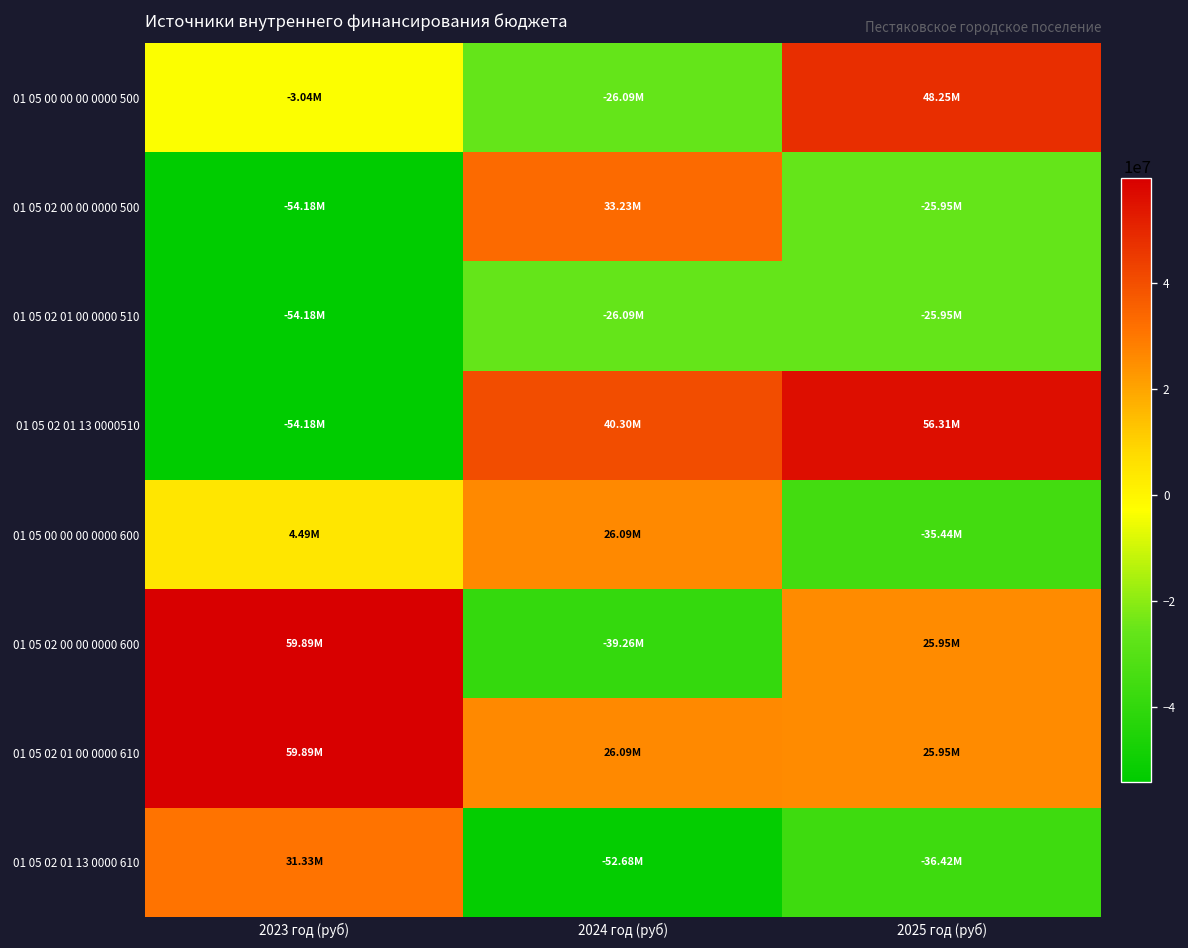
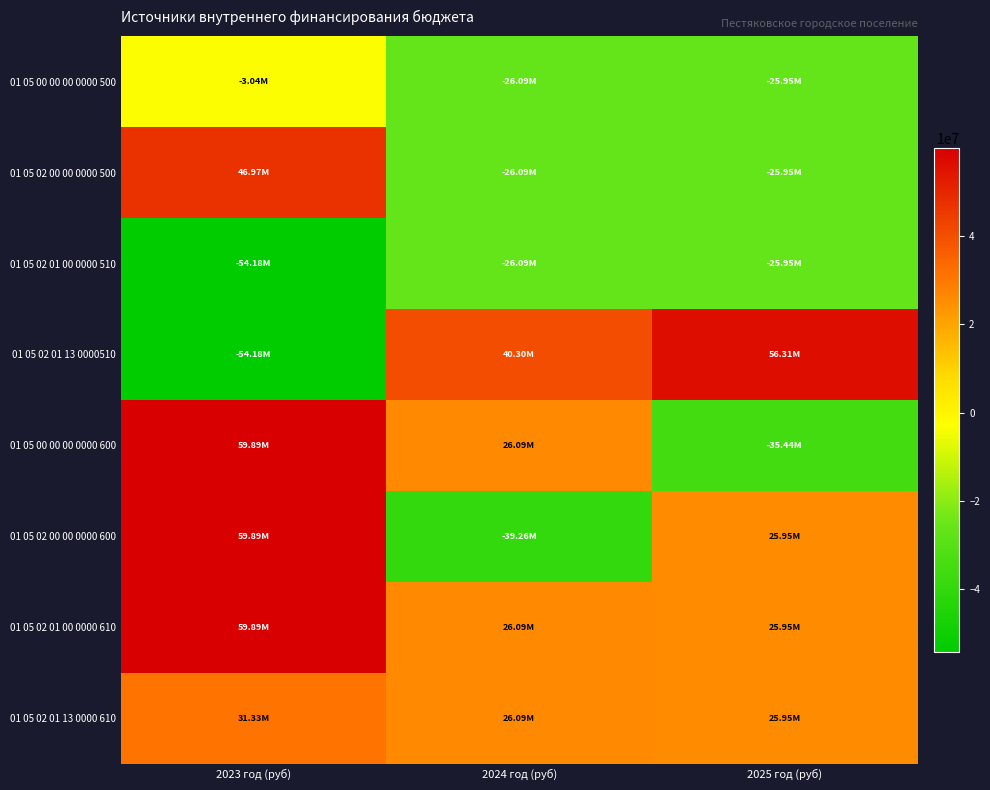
01 05 00 00 00 0000 500, 2025 год (руб): 48.25M -> -25.95M
01 05 02 00 00 0000 500, 2023 год (руб): -54.18M -> 46.97M
01 05 02 00 00 0000 500, 2024 год (руб): 33.23M -> -26.09M
01 05 00 00 00 0000 600, 2023 год (руб): 4.49M -> 59.89M
01 05 02 01 13 0000 610, 2024 год (руб): -52.68M -> 26.09M
01 05 02 01 13 0000 610, 2025 год (руб): -36.42M -> 25.95M
